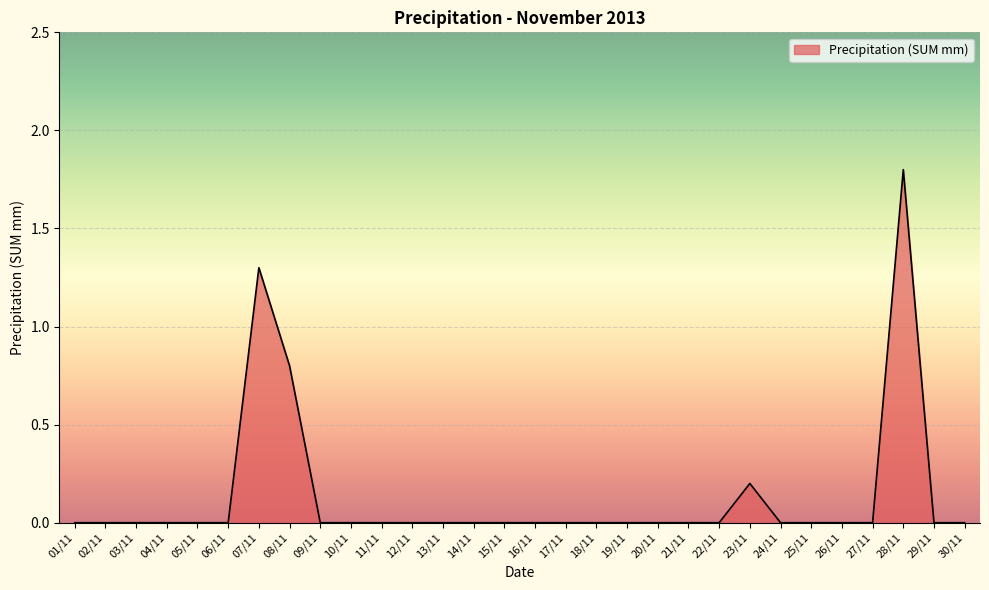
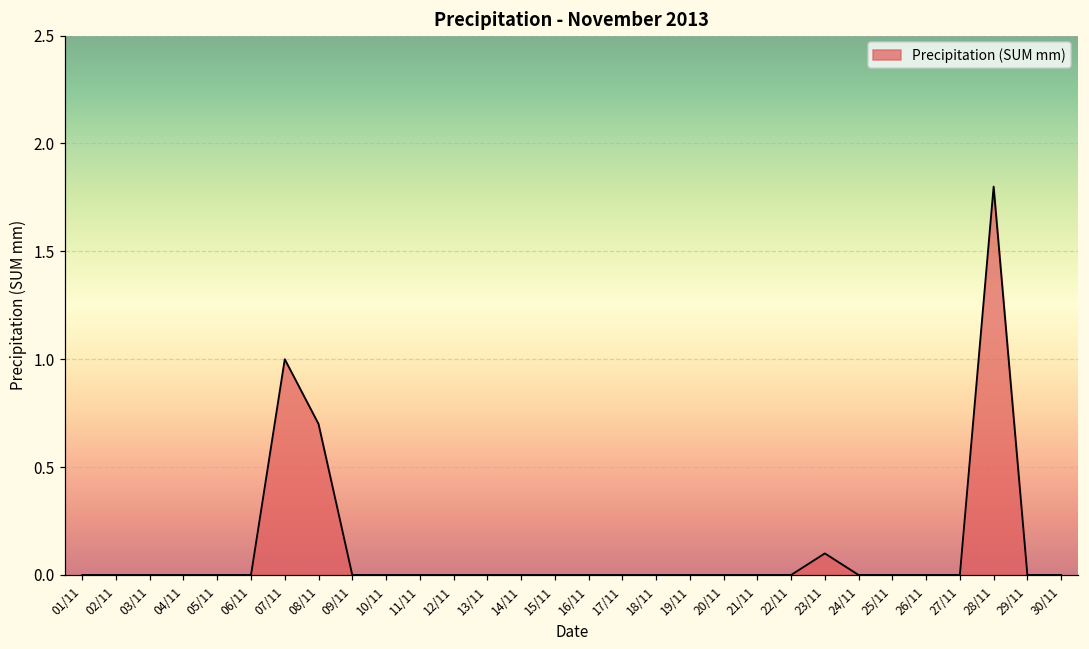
07/11: 1.3 -> 1.0
08/11: 0.8 -> 0.7
23/11: 0.2 -> 0.1
